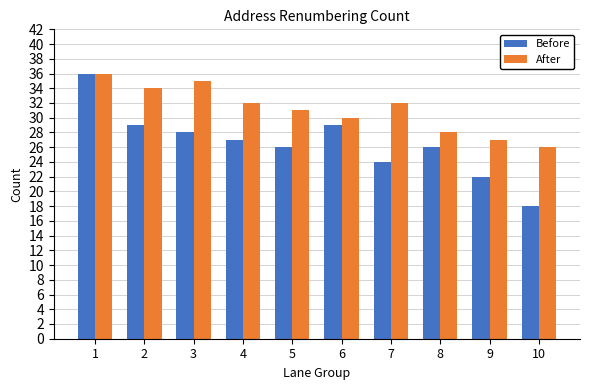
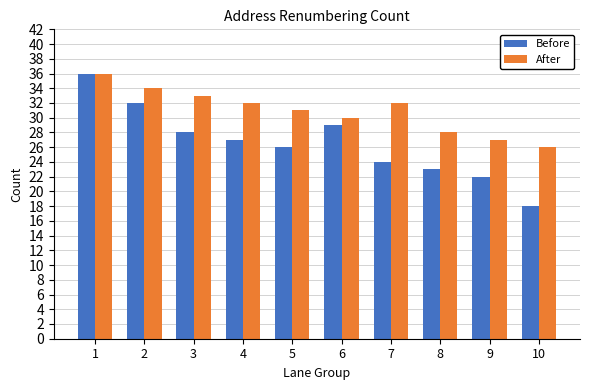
Before, 2: 29 -> 32
After, 3: 35 -> 33
Before, 8: 26 -> 23
